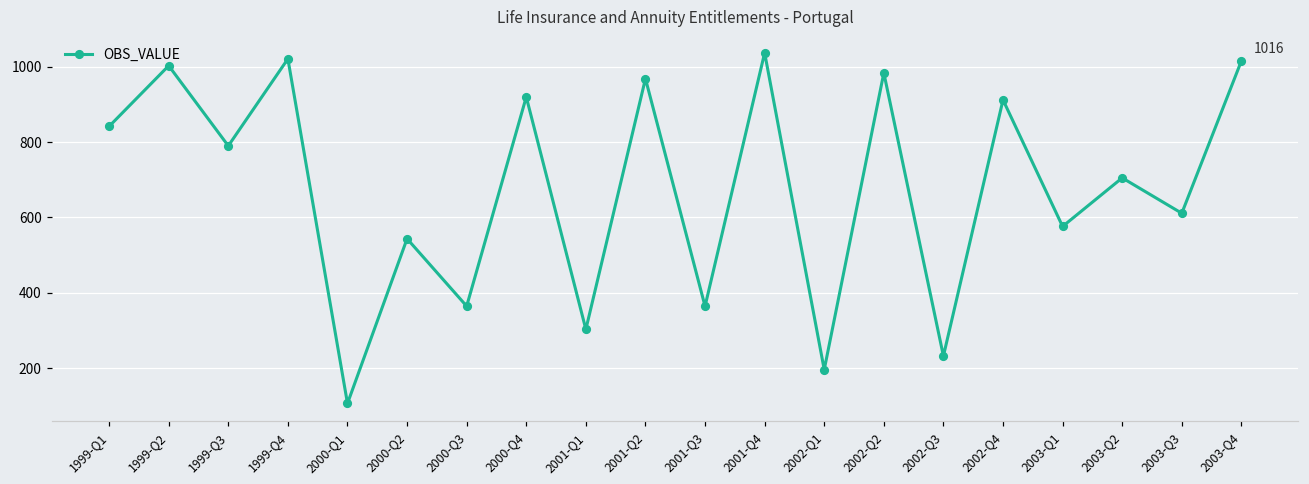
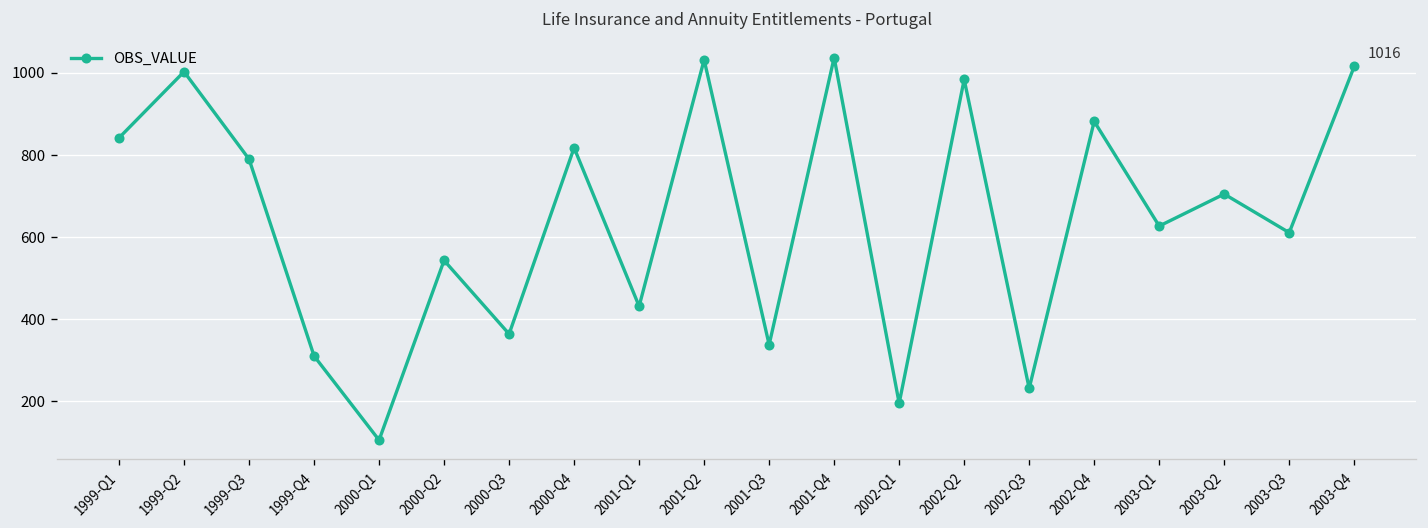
1999-Q4: 1020 -> 310
2000-Q4: 920 -> 820
2001-Q1: 300 -> 430
2001-Q2: 970 -> 1030
2001-Q3: 360 -> 340
2002-Q4: 910 -> 880
2003-Q1: 580 -> 630
